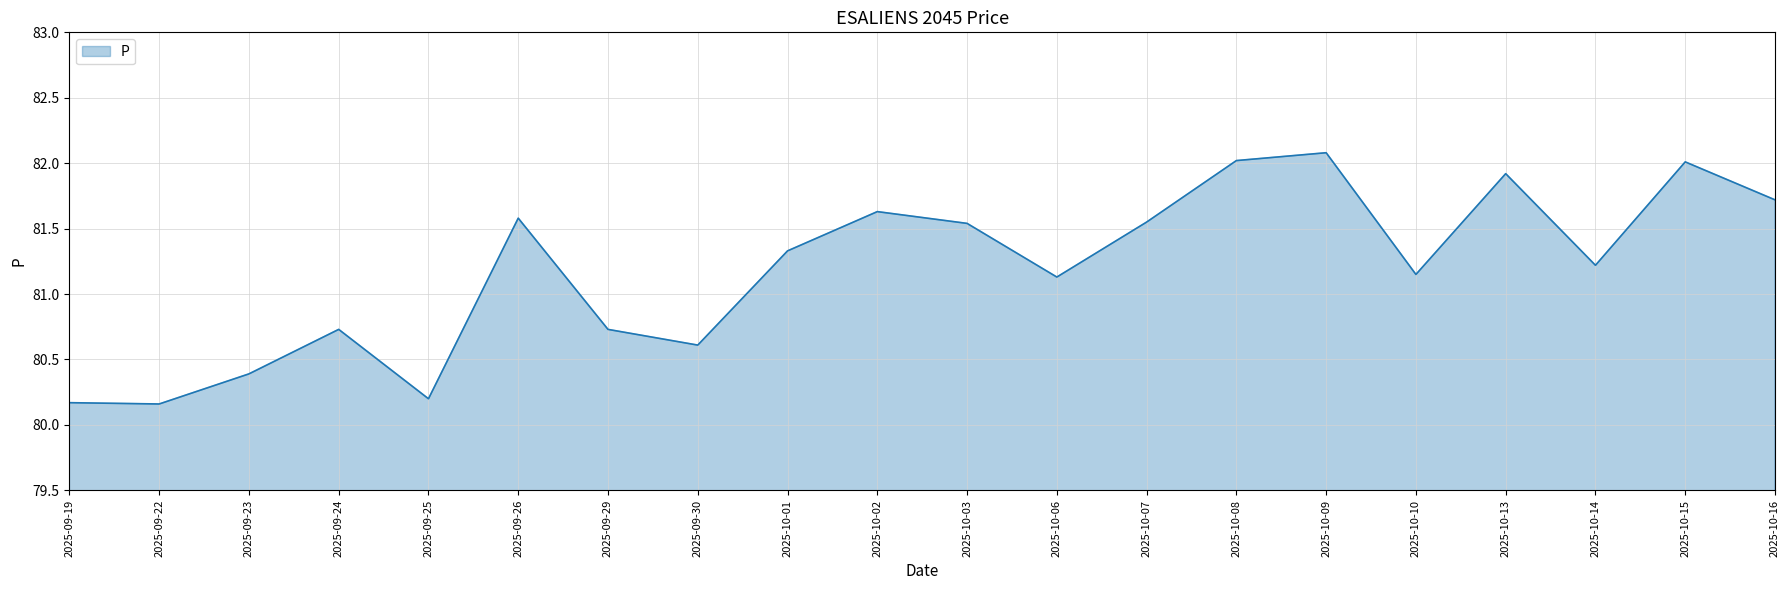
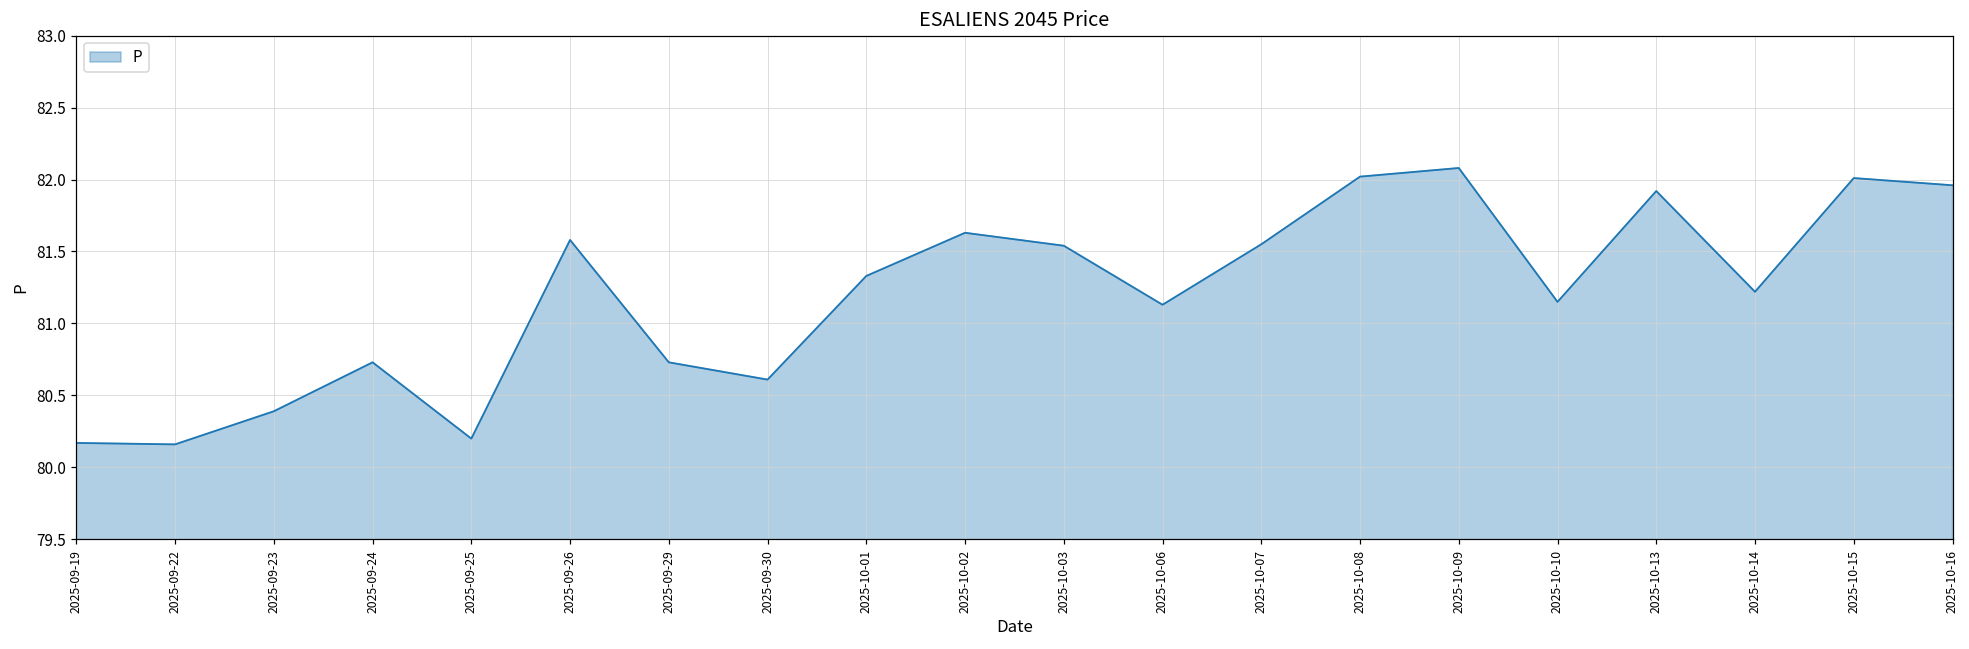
2025-10-16: 81.72 -> 81.96
